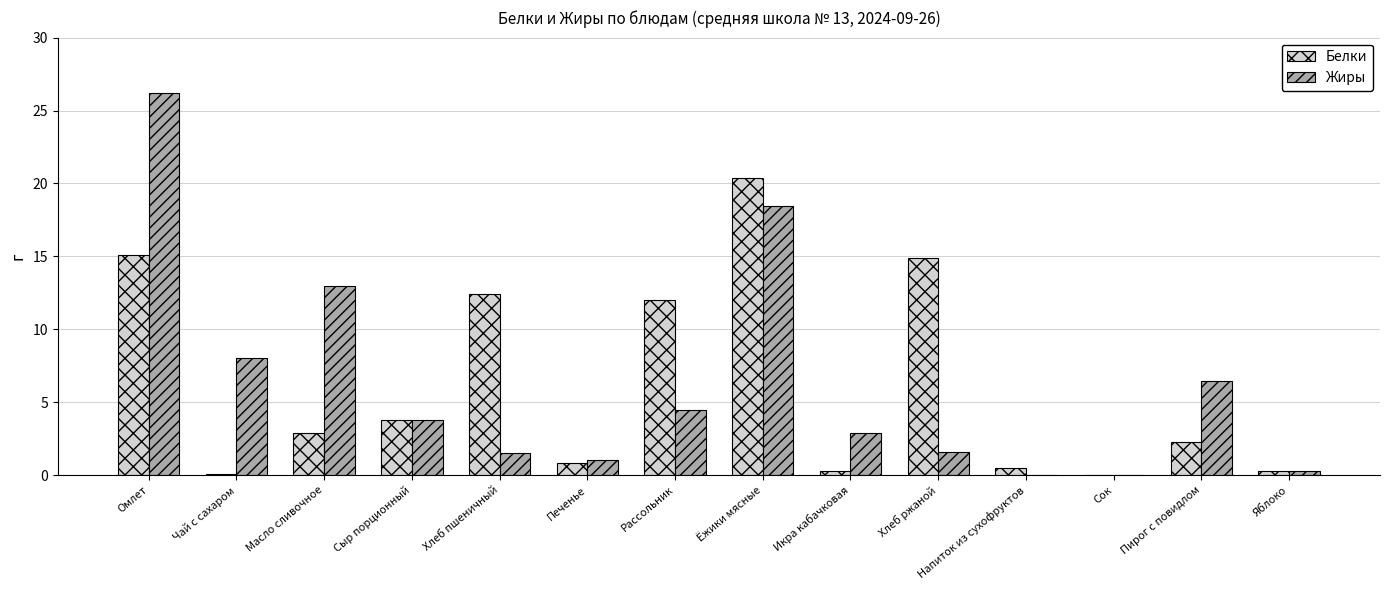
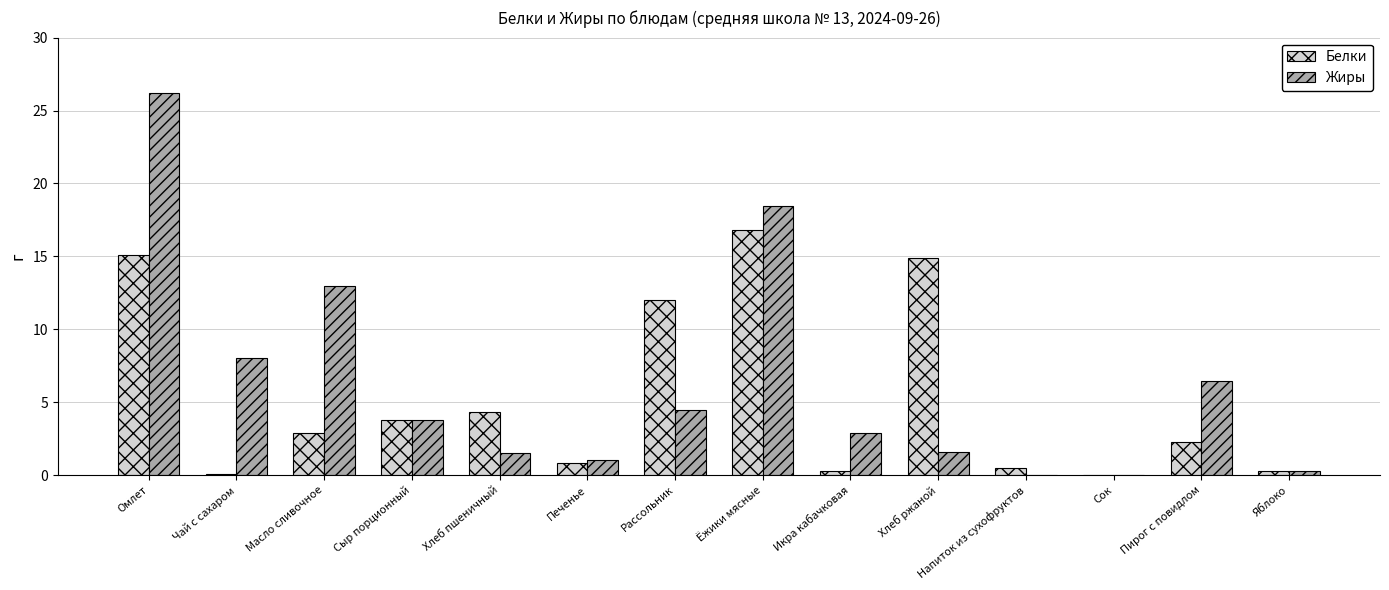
Белки, Хлеб пшеничный: 12.4 -> 4.4
Белки, Ёжики мясные: 20.4 -> 16.8
